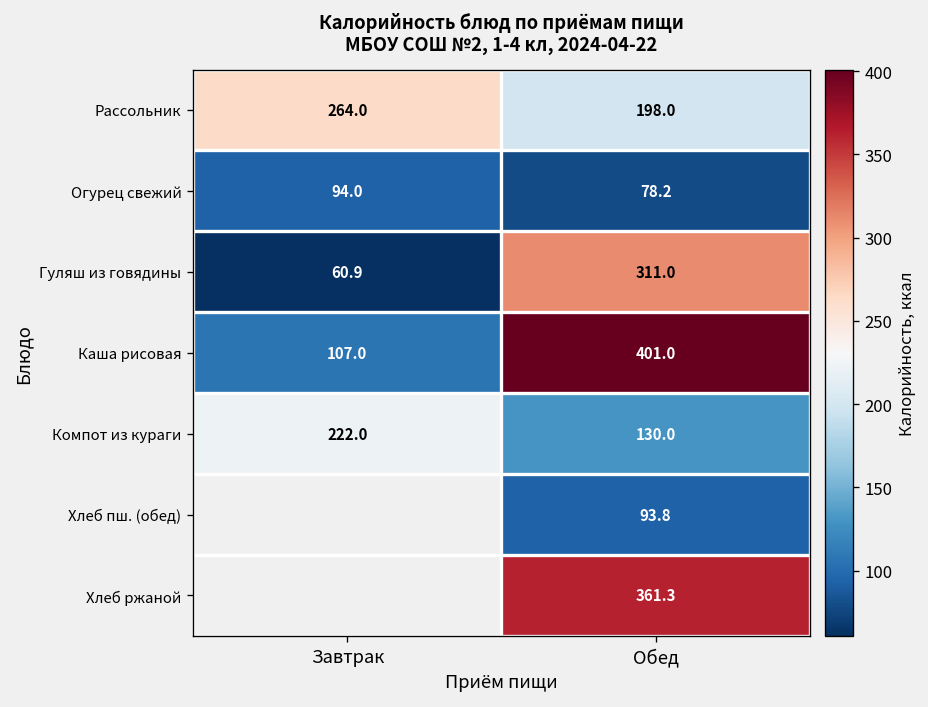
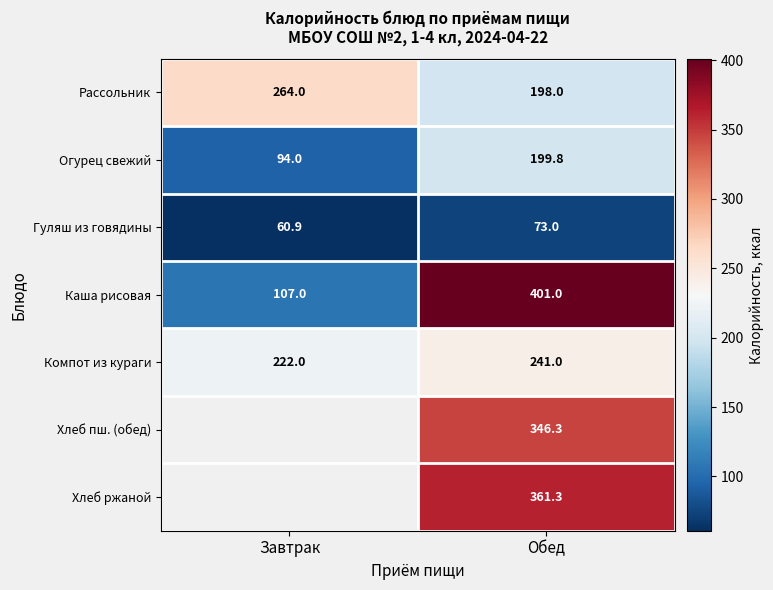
Огурец свежий, Обед: 78.2 -> 199.8
Гуляш из говядины, Обед: 311.0 -> 73.0
Компот из кураги, Обед: 130.0 -> 241.0
Хлеб пш. (обед), Обед: 93.8 -> 346.3
